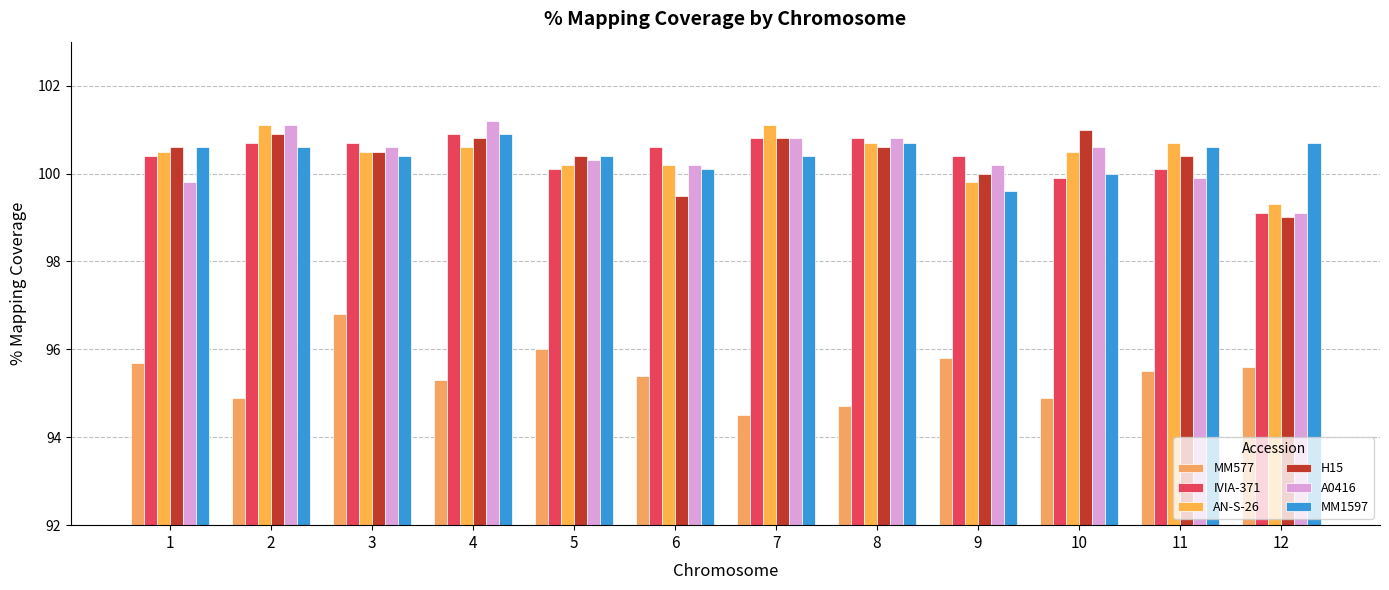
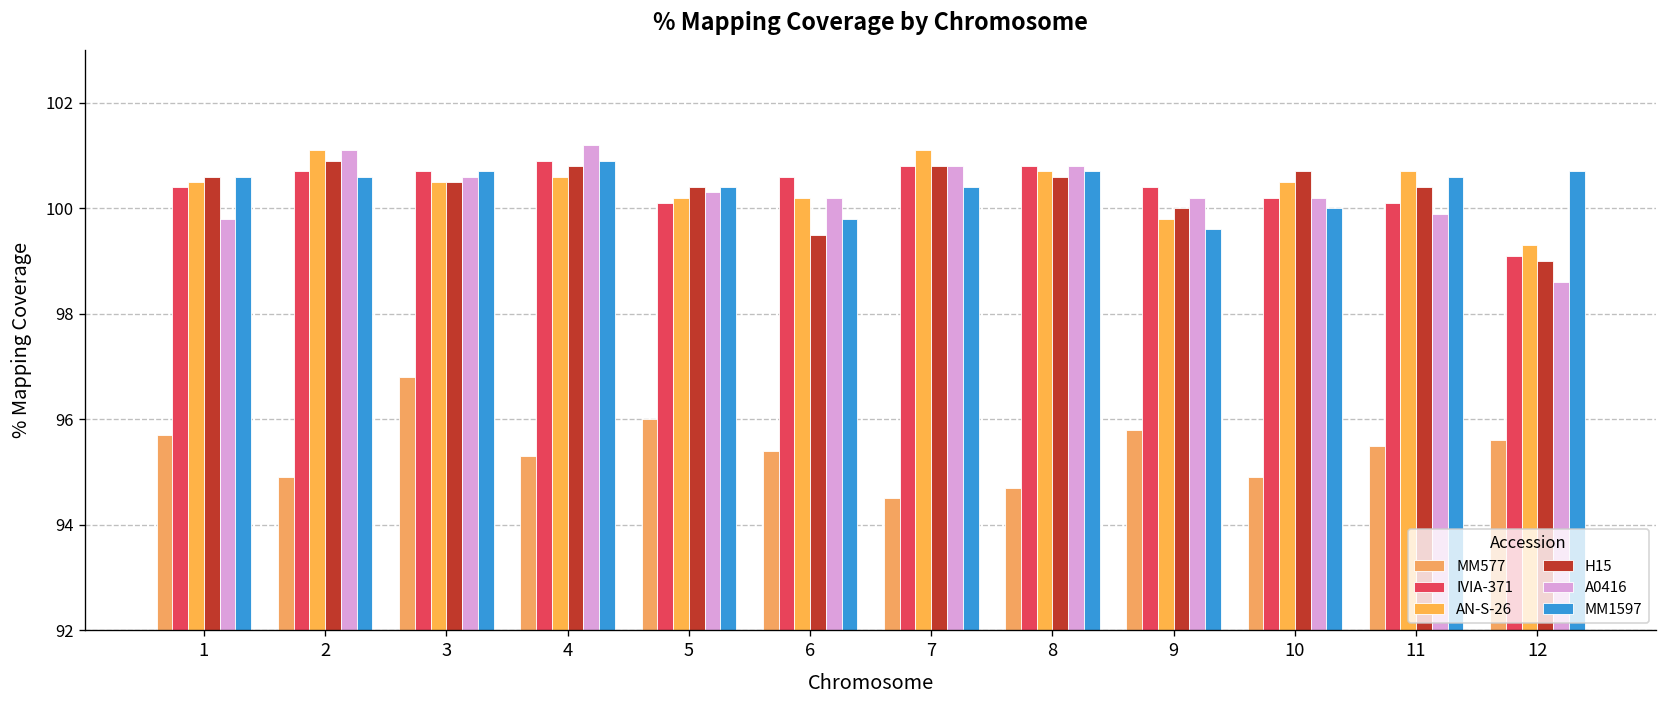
MM1597, 3: 100.4 -> 100.7
MM1597, 6: 100.1 -> 99.8
IVIA-371, 10: 99.9 -> 100.2
H15, 10: 101.0 -> 100.7
A0416, 10: 100.6 -> 100.2
A0416, 12: 99.1 -> 98.6
